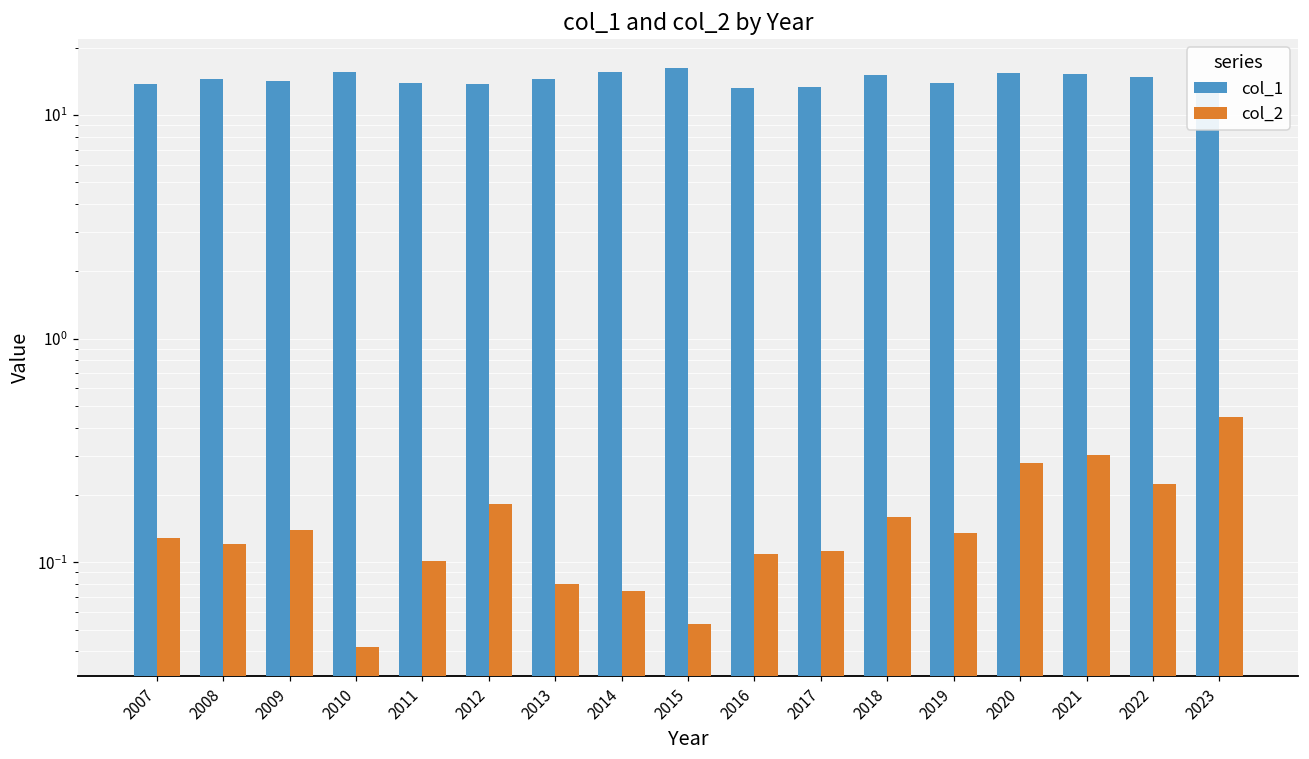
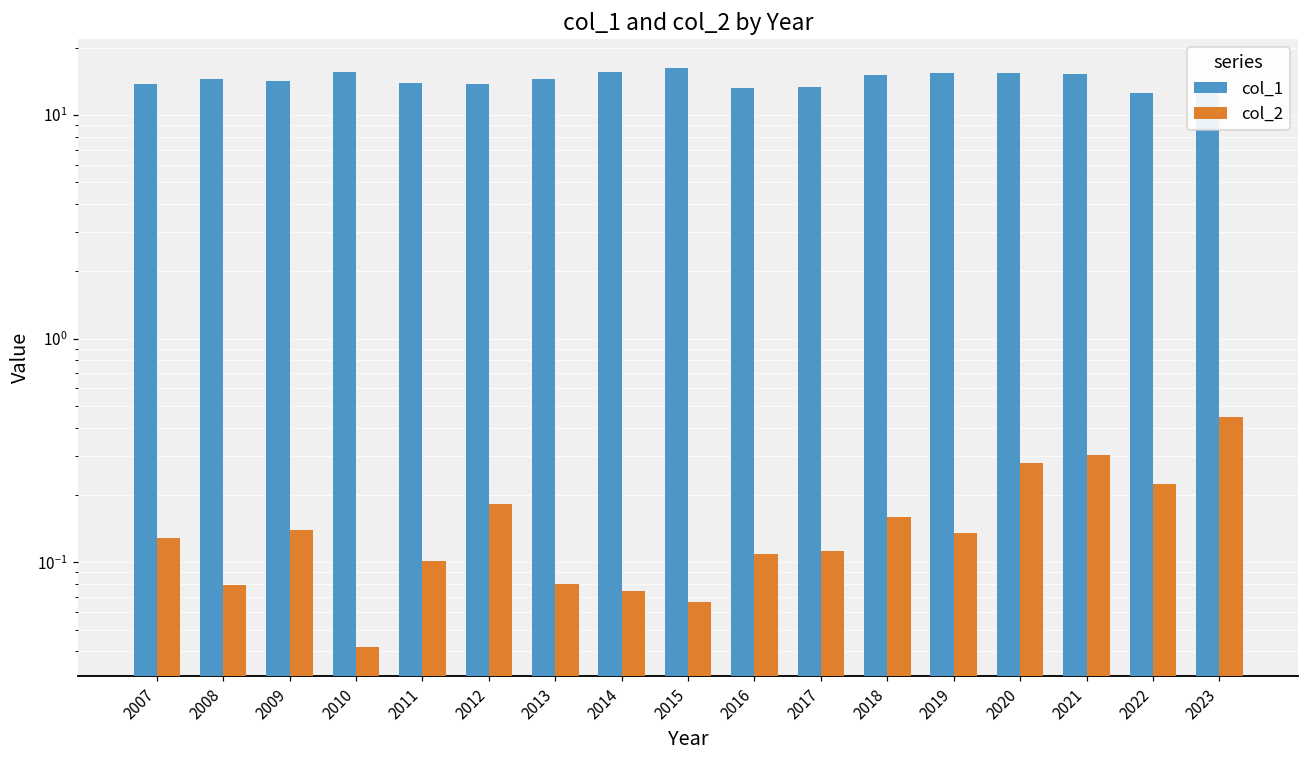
col_2, 2008: 0.12 -> 0.079
col_2, 2015: 0.053 -> 0.066
col_1, 2019: 14 -> 15
col_1, 2022: 15 -> 13
